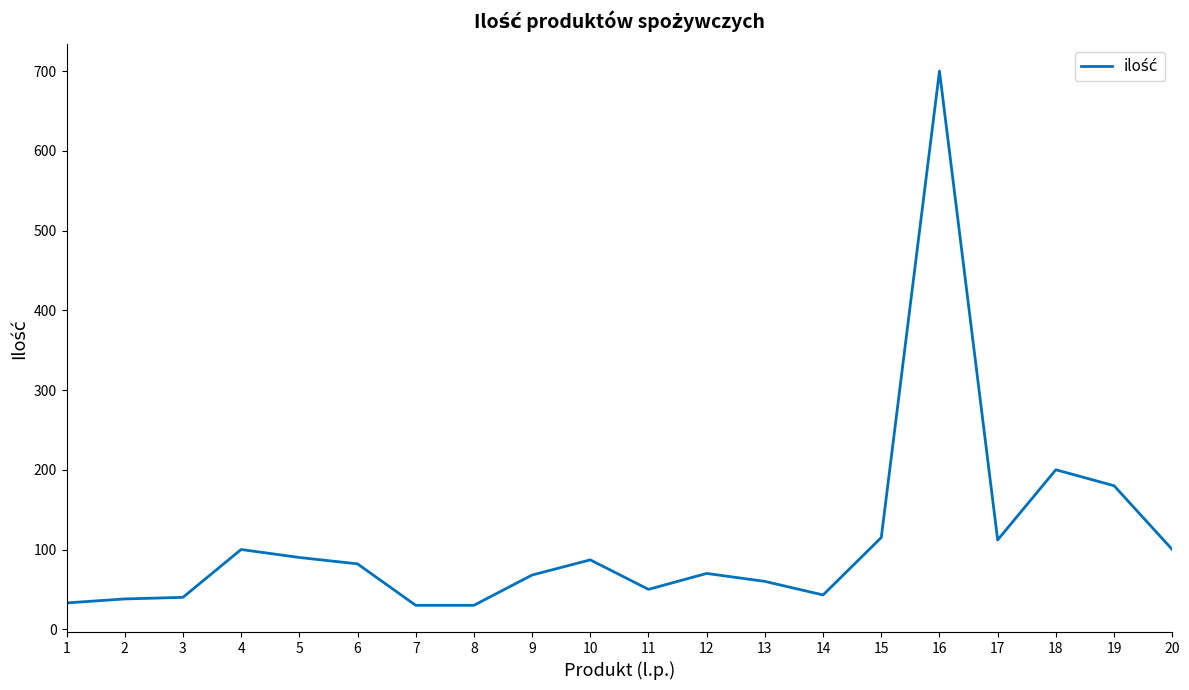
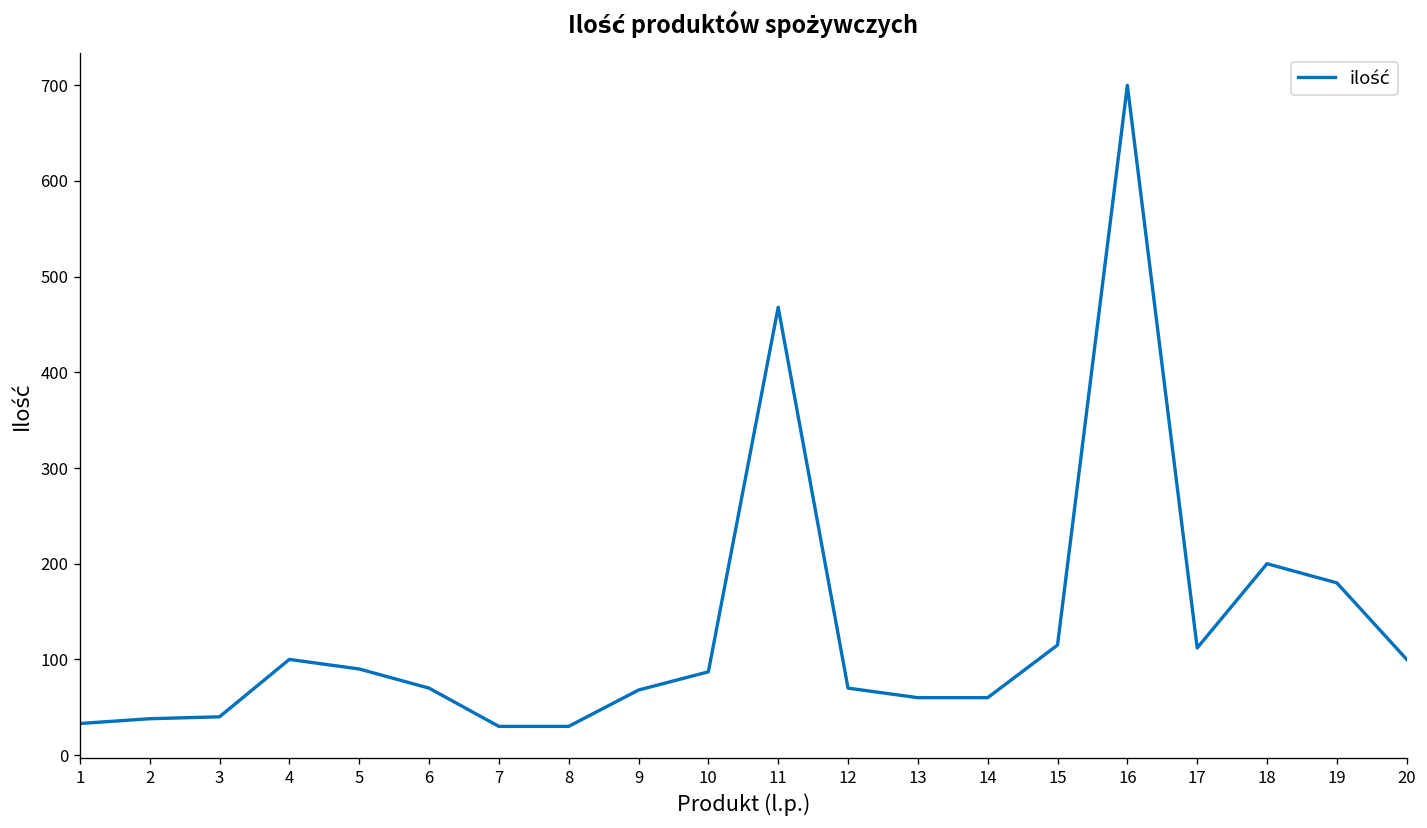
6: 80 -> 70
11: 50 -> 470
14: 40 -> 60
